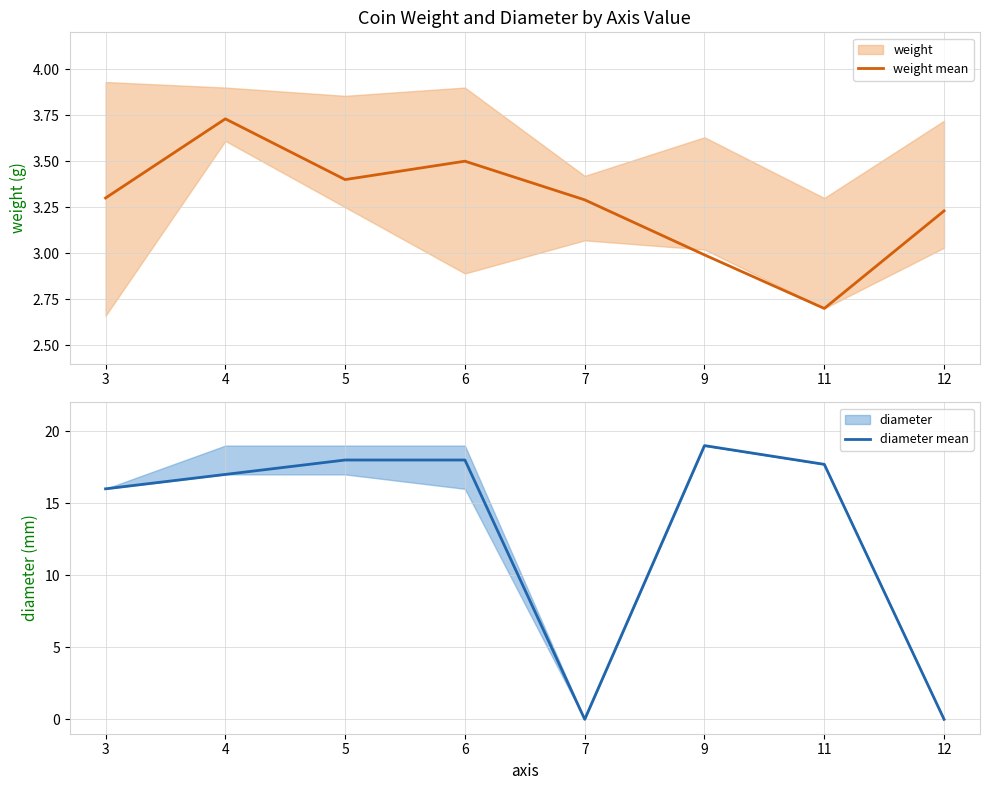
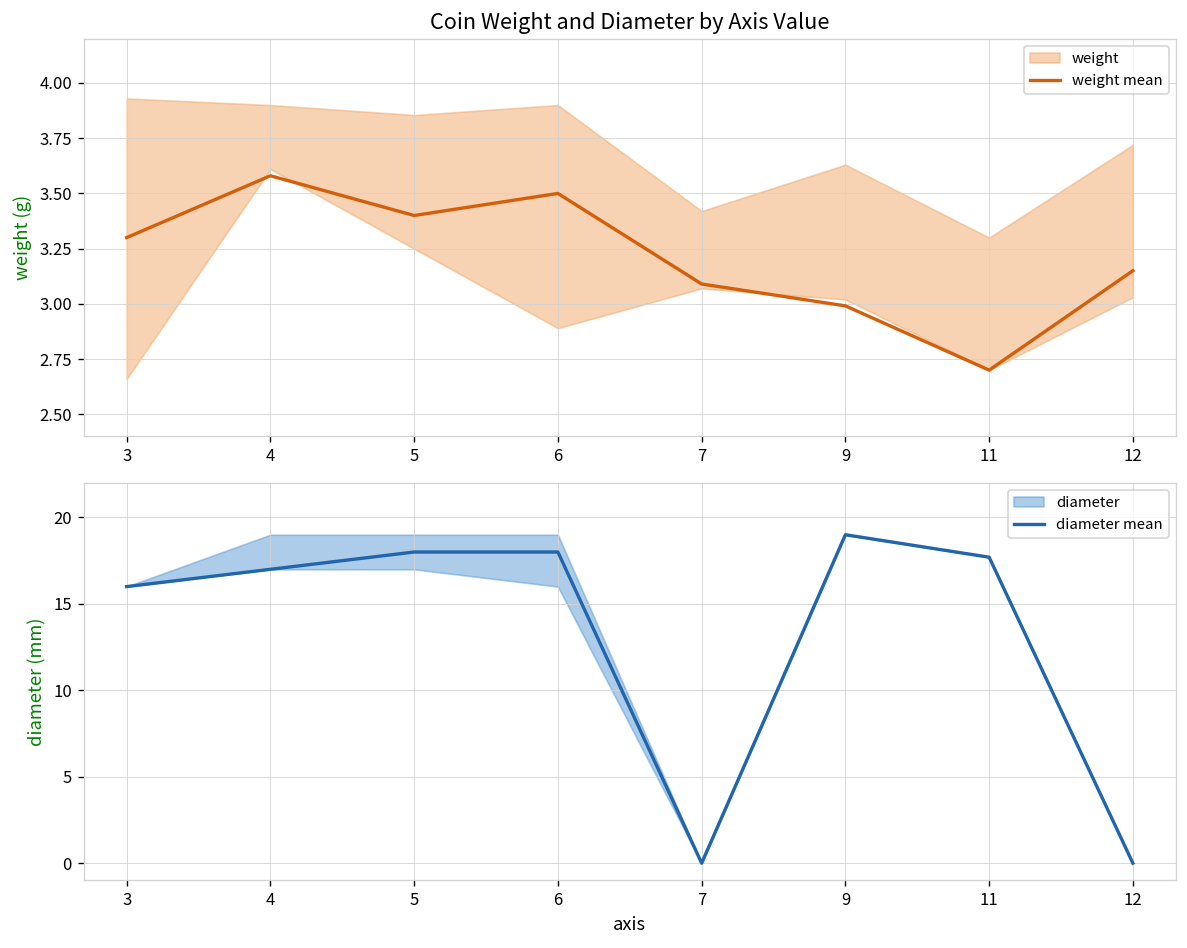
Coin Weight and Diameter by Axis Value, weight mean, 4: 3.73 -> 3.58
Coin Weight and Diameter by Axis Value, weight mean, 7: 3.29 -> 3.09
Coin Weight and Diameter by Axis Value, weight mean, 12: 3.23 -> 3.15
